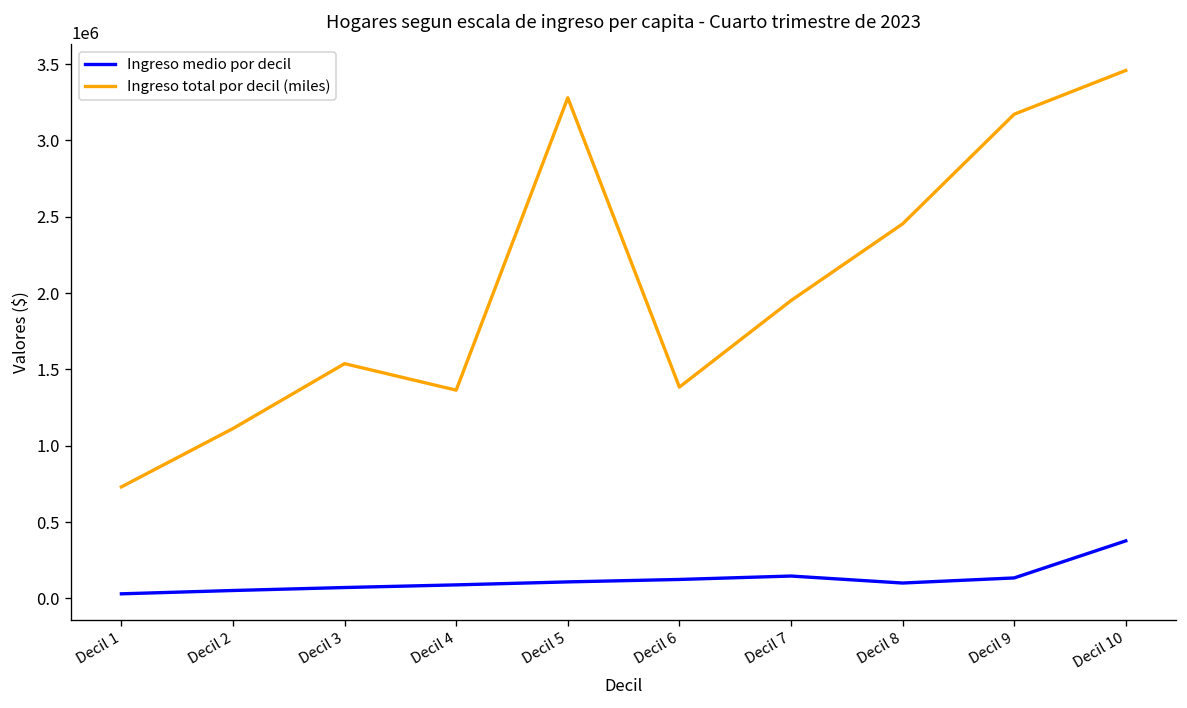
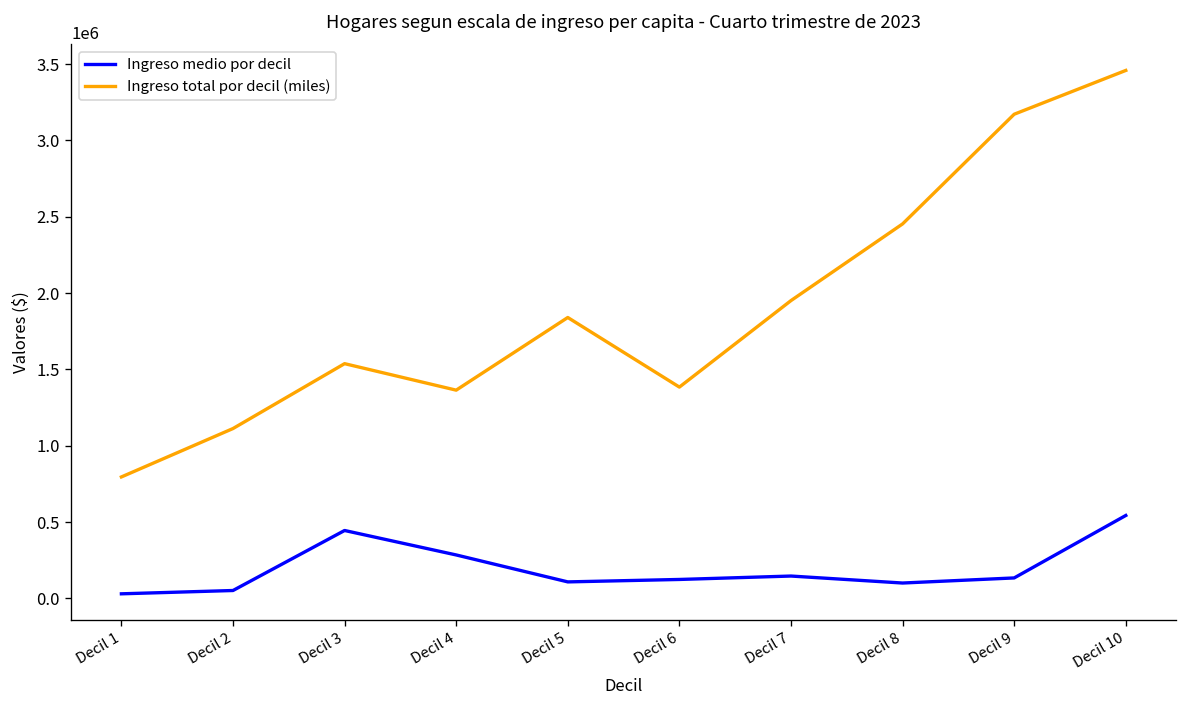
Ingreso total por decil (miles), Decil 1: 730000 -> 800000
Ingreso medio por decil, Decil 3: 70000 -> 440000
Ingreso medio por decil, Decil 4: 90000 -> 280000
Ingreso total por decil (miles), Decil 5: 3280000 -> 1840000
Ingreso medio por decil, Decil 10: 380000 -> 540000
